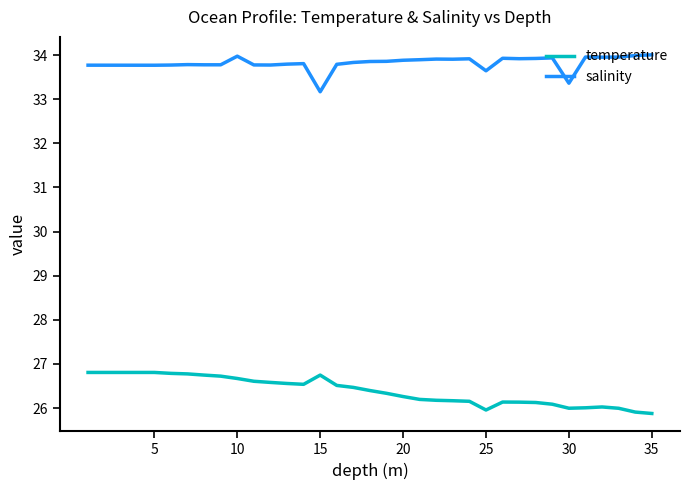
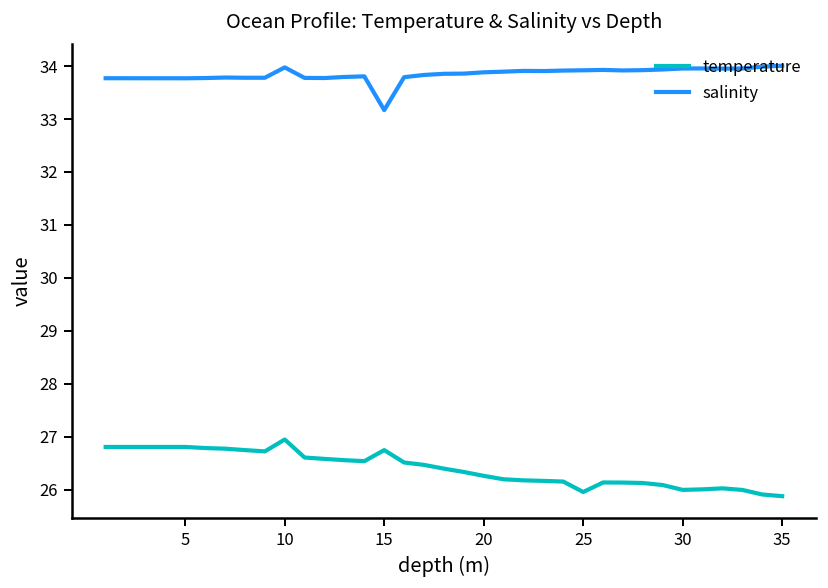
temperature, 10: 26.7 -> 26.9
salinity, 25: 33.6 -> 33.9
salinity, 30: 33.4 -> 34.0
